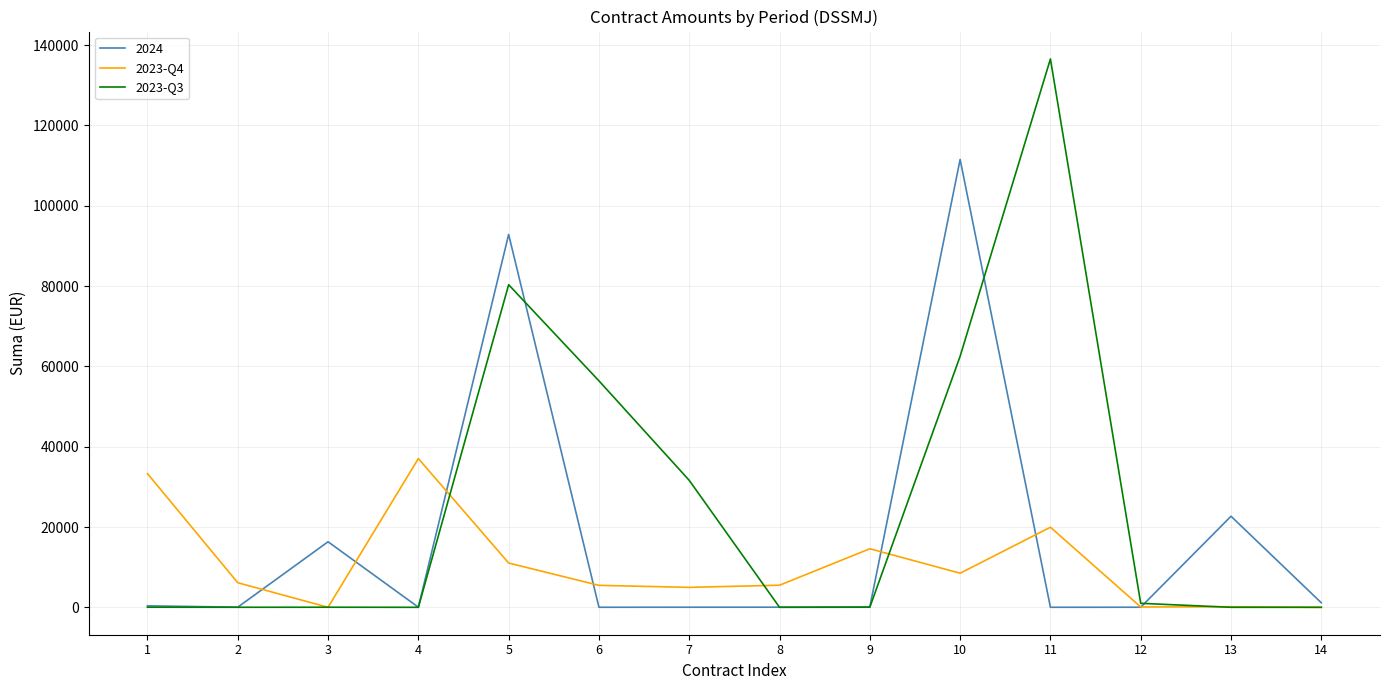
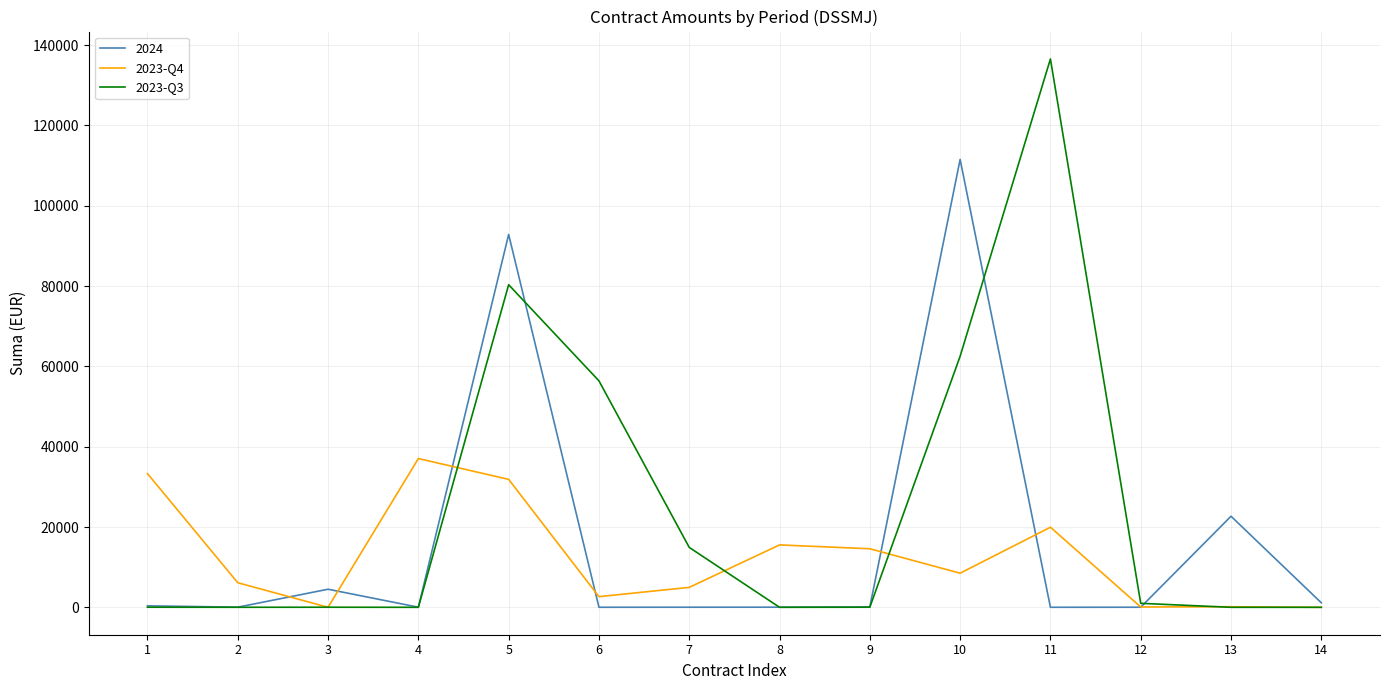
2024, 3: 16000 -> 5000
2023-Q4, 5: 11000 -> 32000
2023-Q4, 6: 5000 -> 3000
2023-Q3, 7: 32000 -> 15000
2023-Q4, 8: 6000 -> 16000
